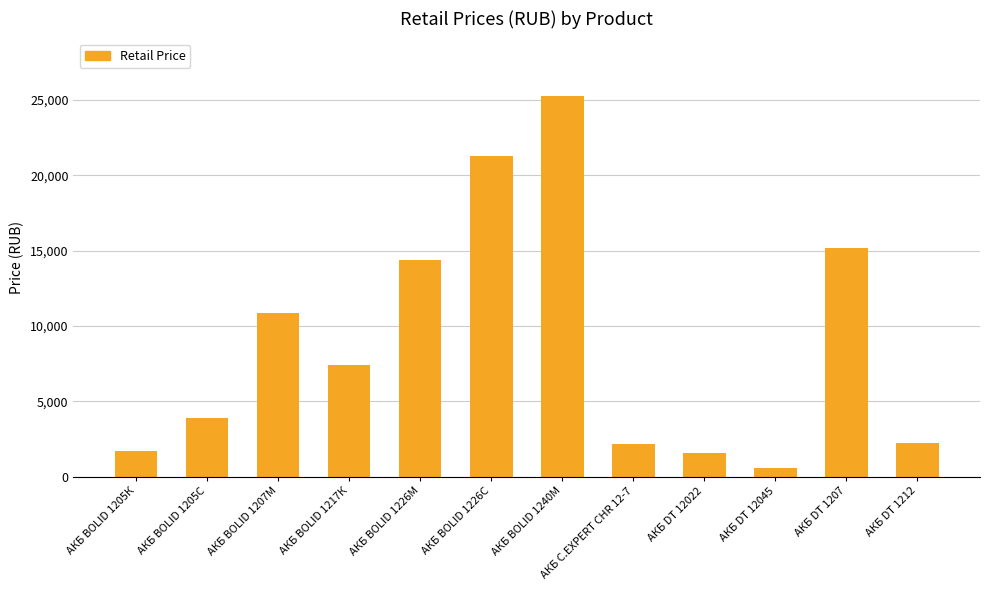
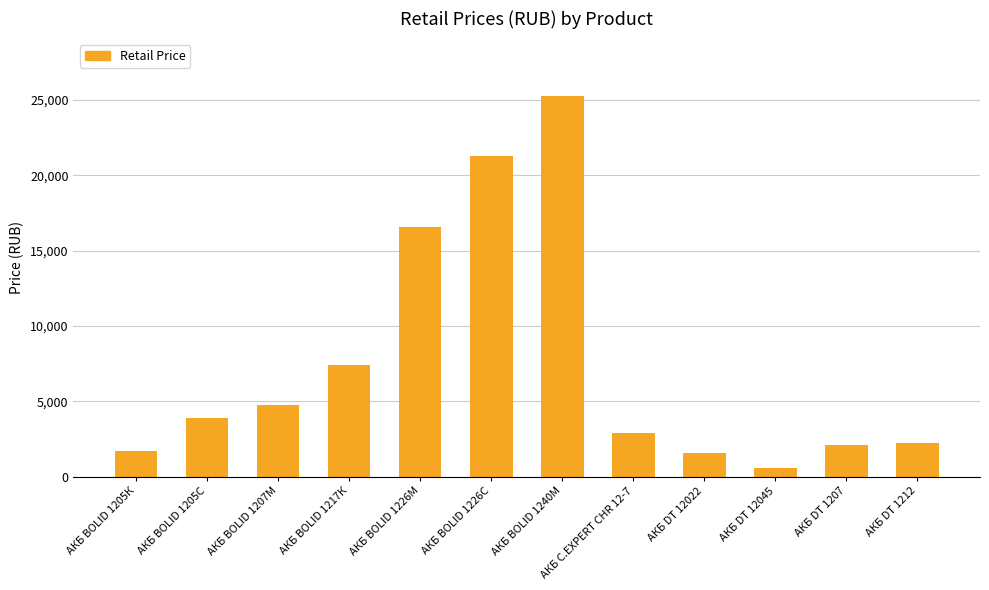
АКБ BOLID 1207М: 10,800 -> 4,700
АКБ BOLID 1226М: 14,400 -> 16,600
АКБ C.EXPERT CHR 12-7: 2,200 -> 2,900
АКБ DT 1207: 15,100 -> 2,100
